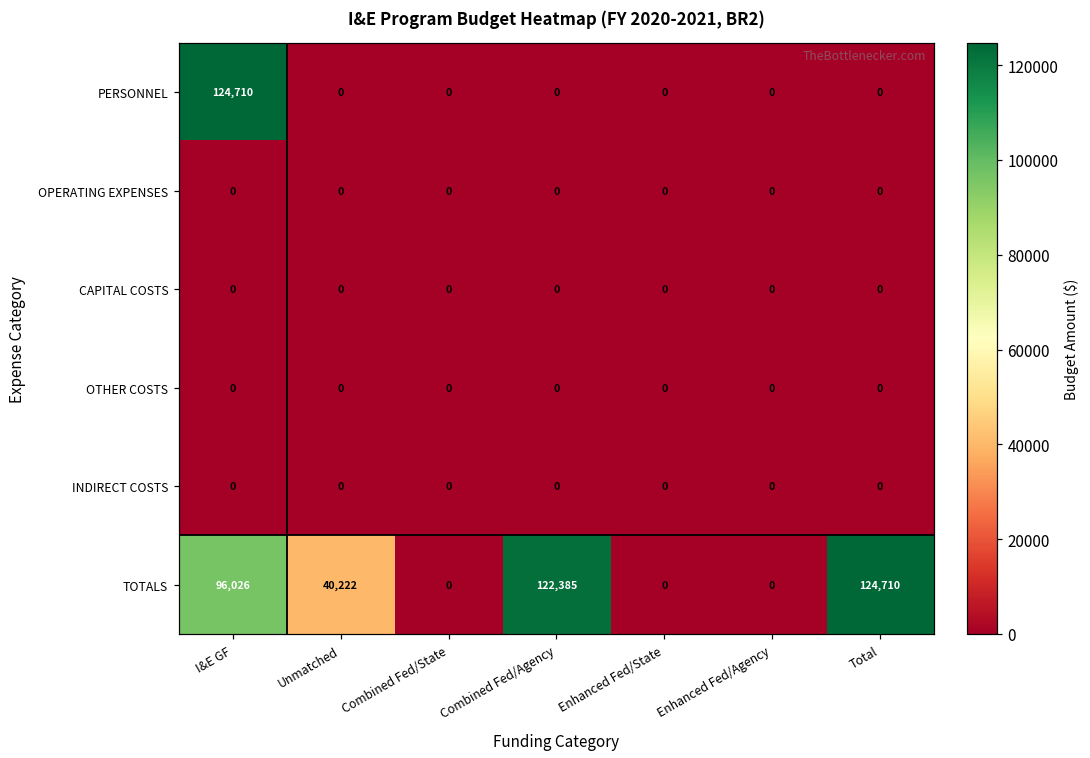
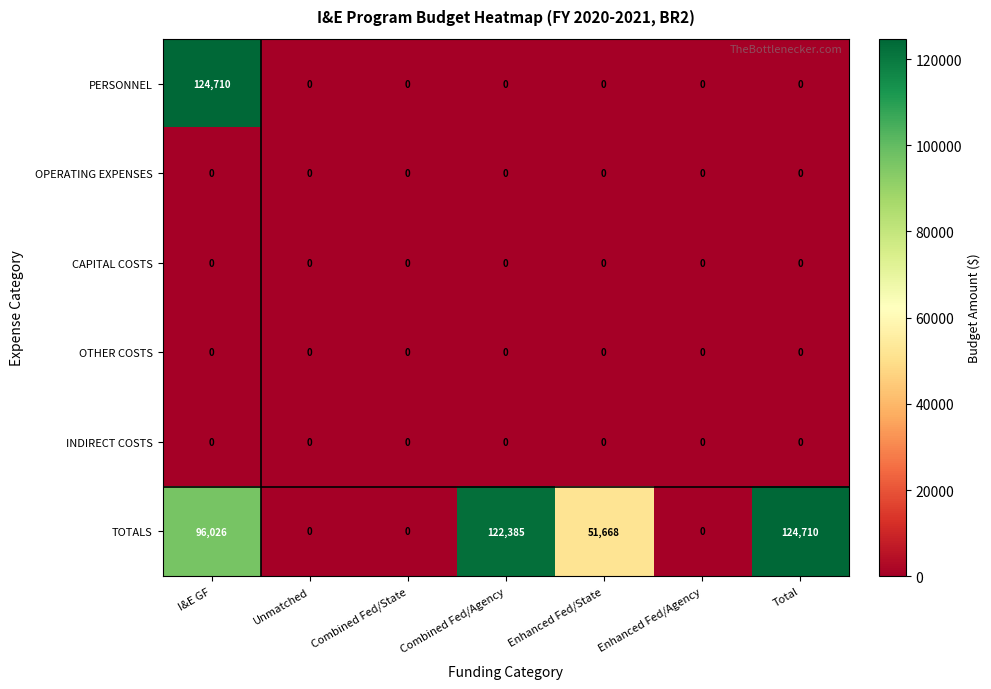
TOTALS, Unmatched: 40,222 -> 0
TOTALS, Enhanced Fed/State: 0 -> 51,668
